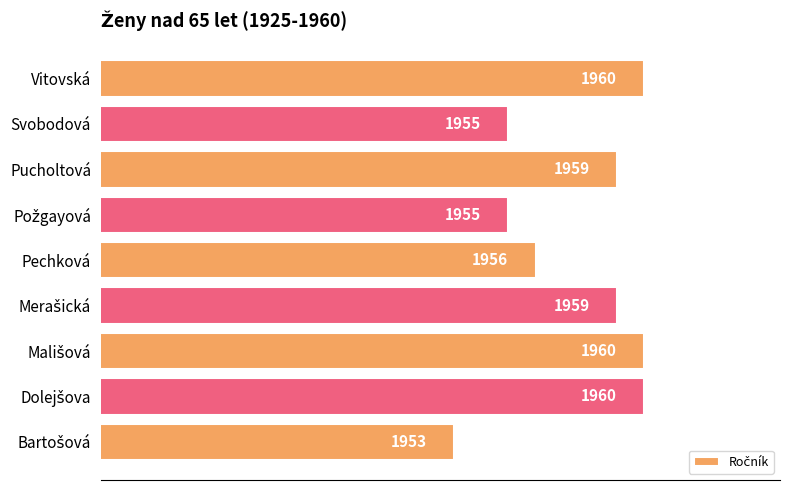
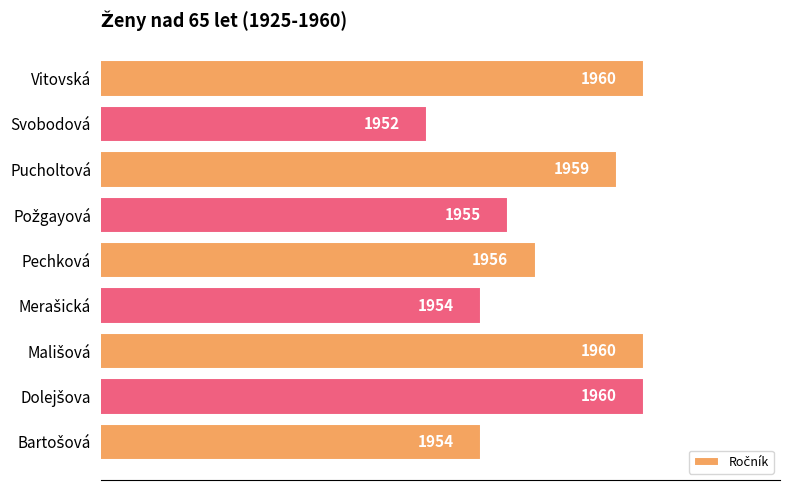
Svobodová: 1955 -> 1952
Merašická: 1959 -> 1954
Bartošová: 1953 -> 1954
